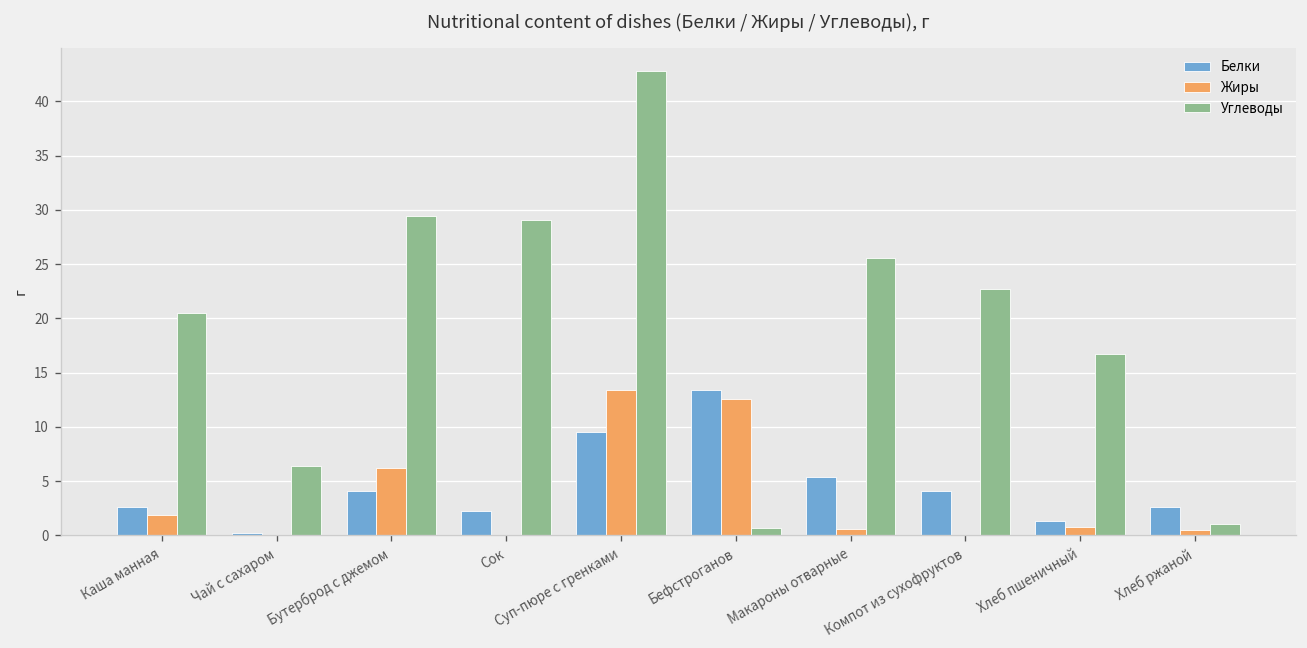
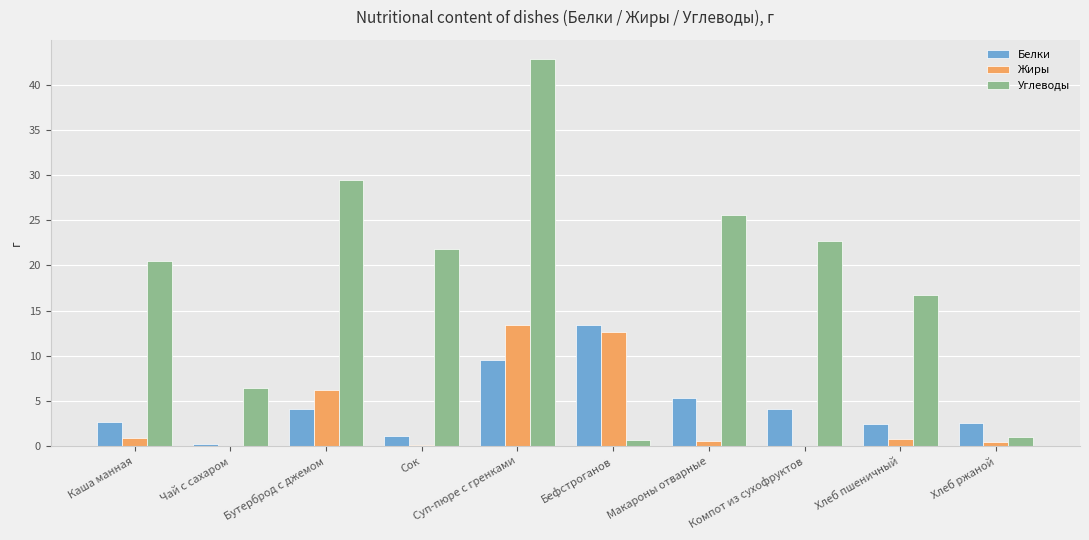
Жиры, Каша манная: 2 -> 1
Белки, Сок: 2 -> 1
Углеводы, Сок: 29 -> 22
Белки, Хлеб пшеничный: 1 -> 2
